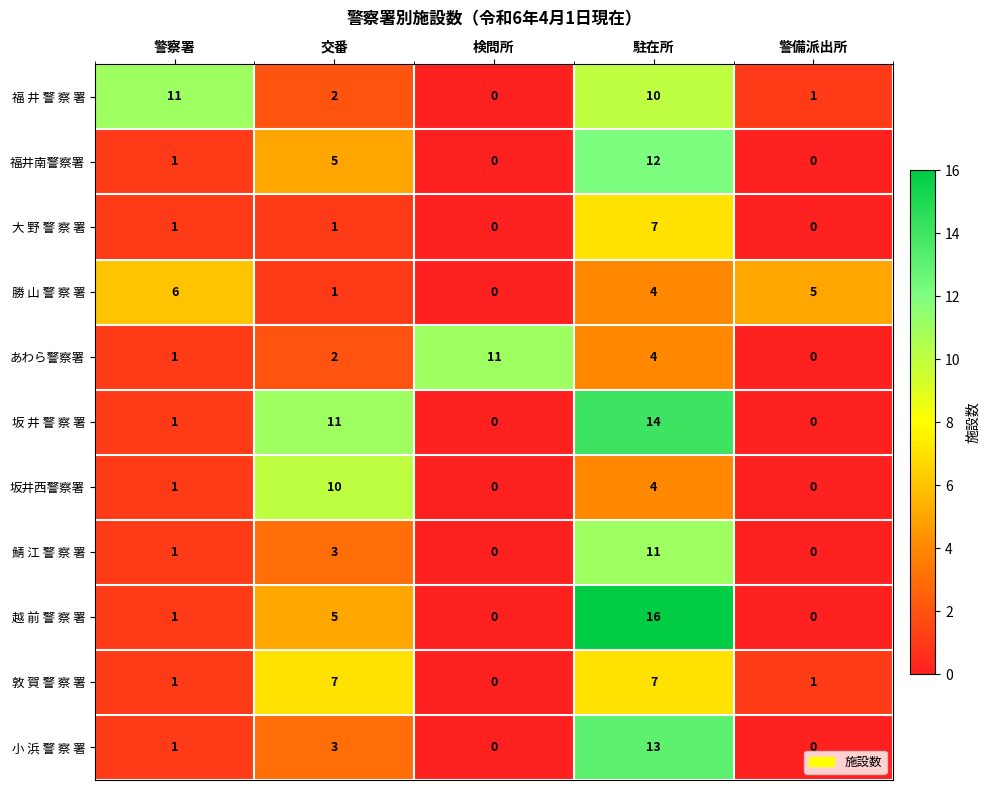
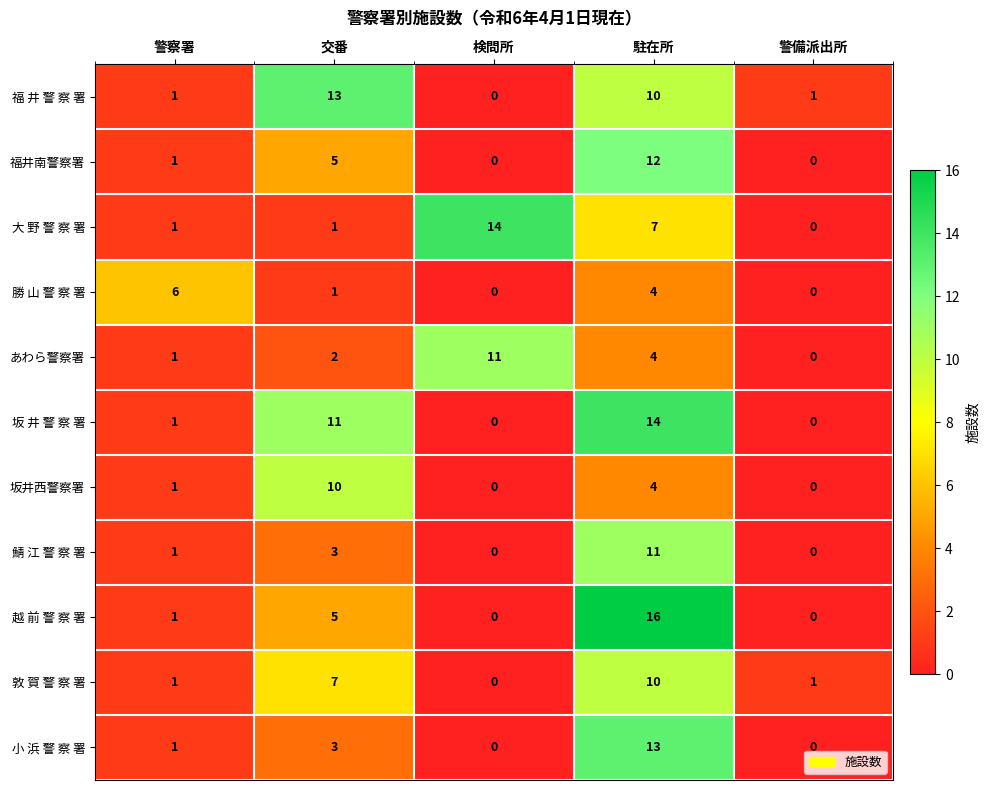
福 井 警 察 署, 警察署: 11 -> 1
福 井 警 察 署, 交番: 2 -> 13
大 野 警 察 署, 検問所: 0 -> 14
勝 山 警 察 署, 警備派出所: 5 -> 0
敦 賀 警 察 署, 駐在所: 7 -> 10
